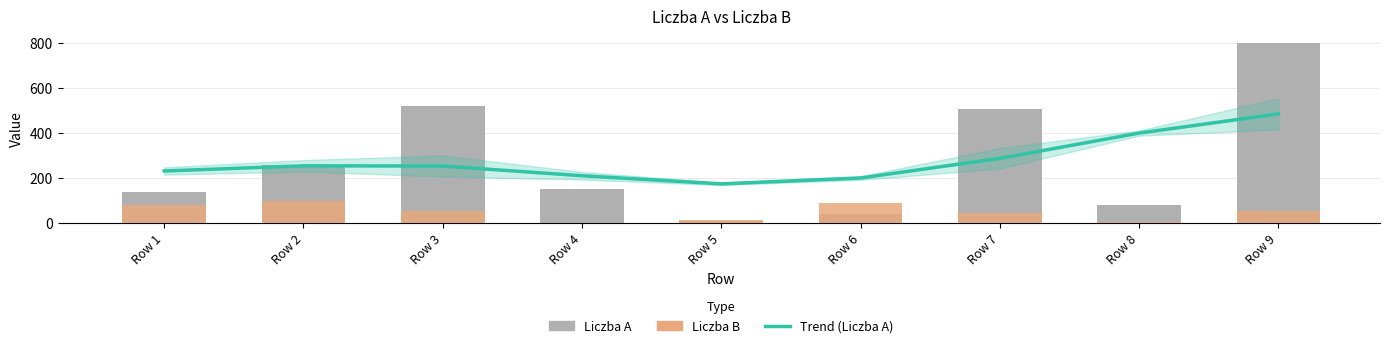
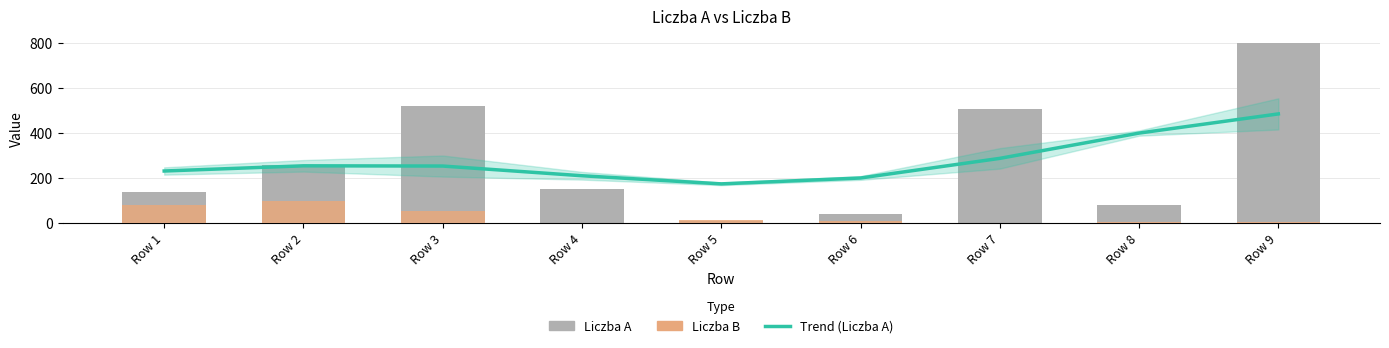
Liczba B, Row 6: 90 -> 10
Liczba B, Row 7: 50 -> 0
Liczba B, Row 9: 50 -> 0
